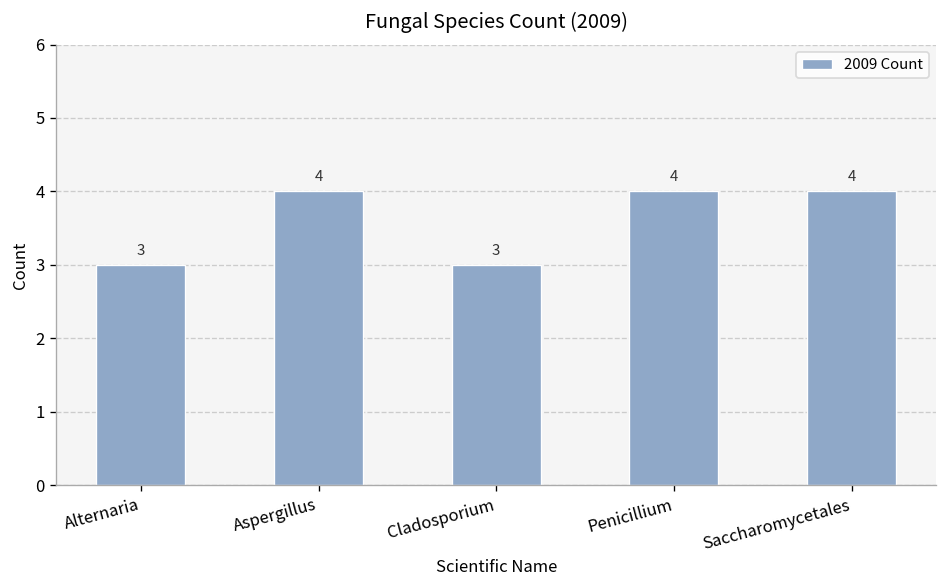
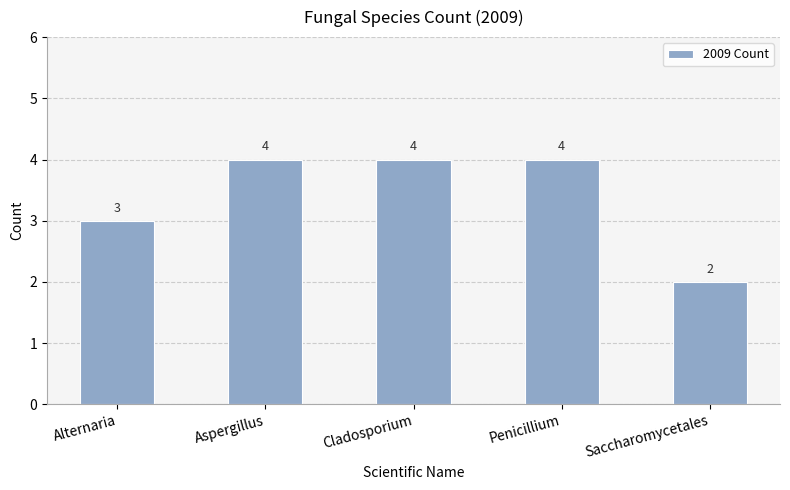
Cladosporium: 3 -> 4
Saccharomycetales: 4 -> 2
